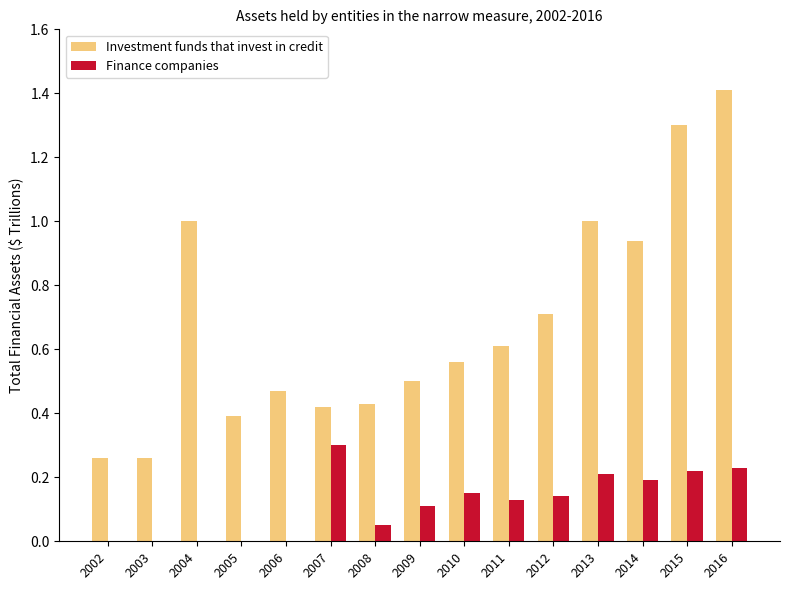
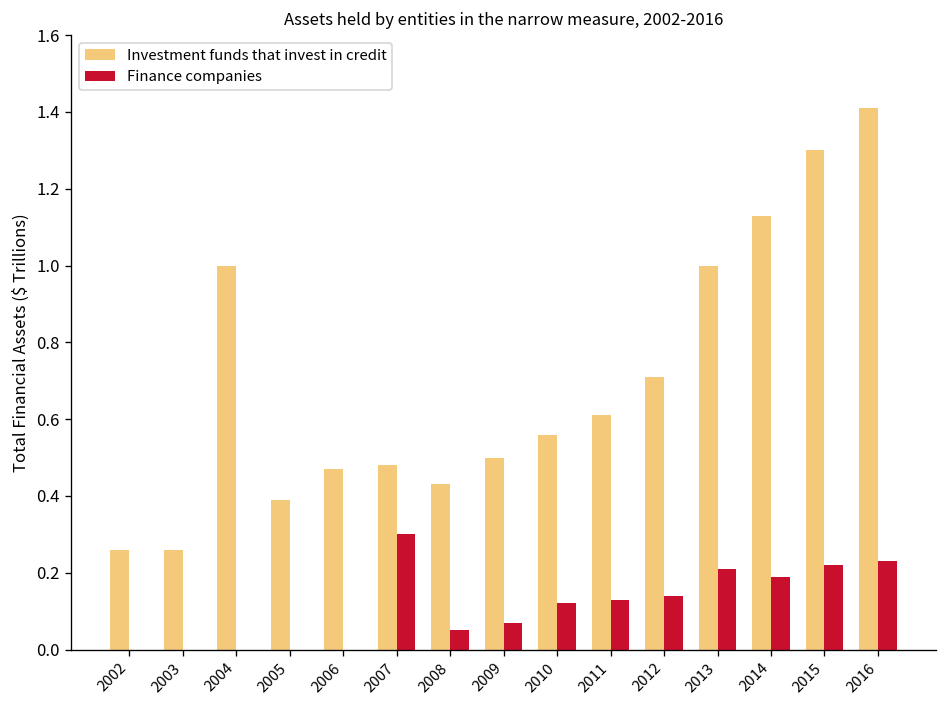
Investment funds that invest in credit, 2007: 0.42 -> 0.48
Finance companies, 2009: 0.11 -> 0.07
Finance companies, 2010: 0.15 -> 0.12
Investment funds that invest in credit, 2014: 0.94 -> 1.13
